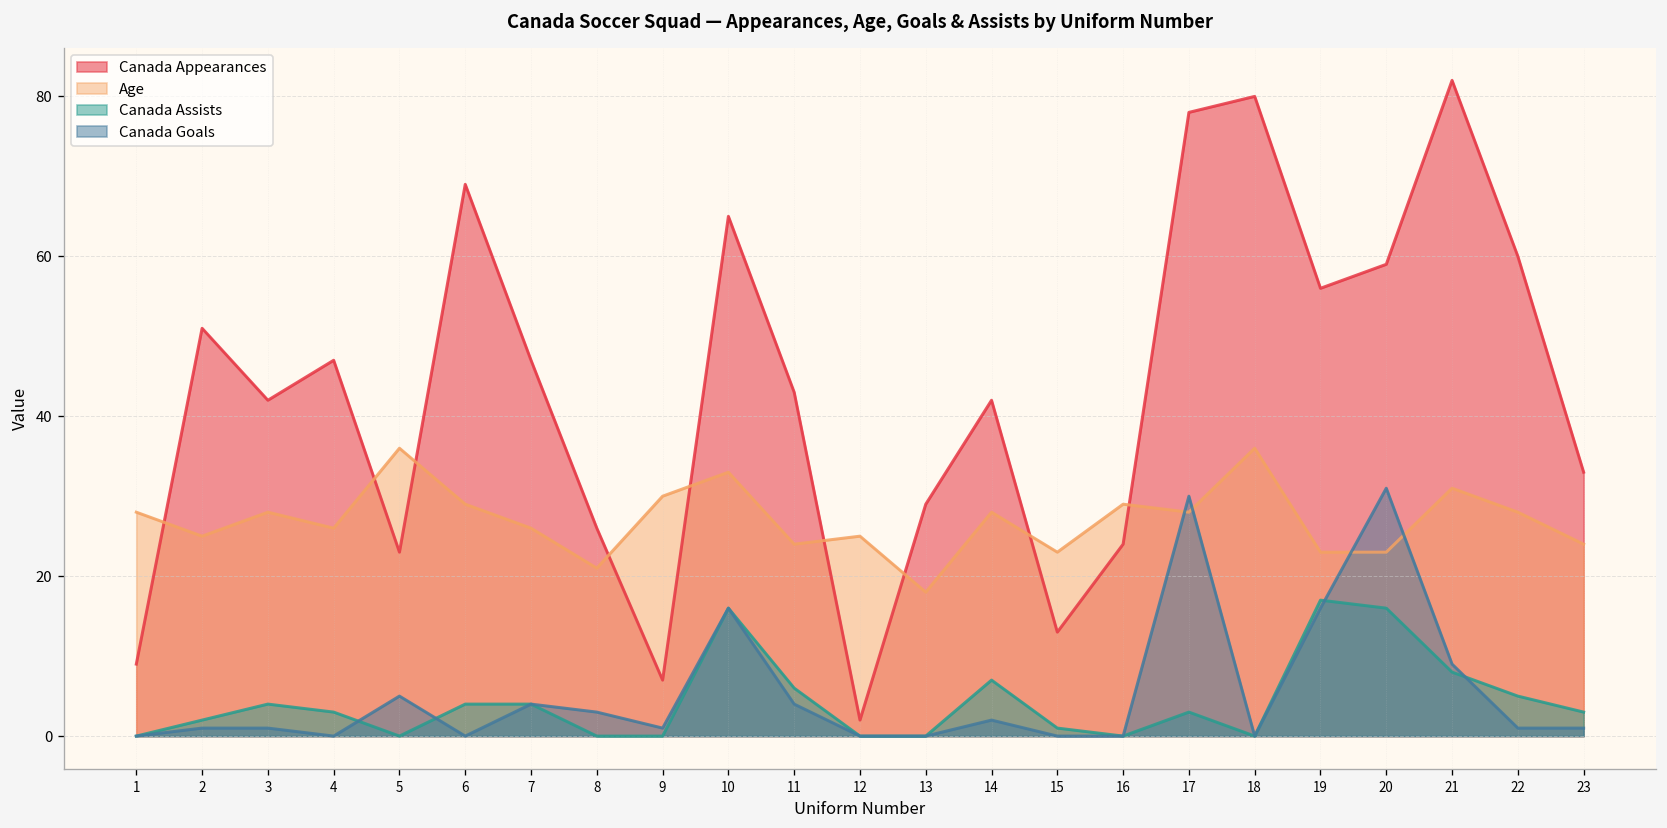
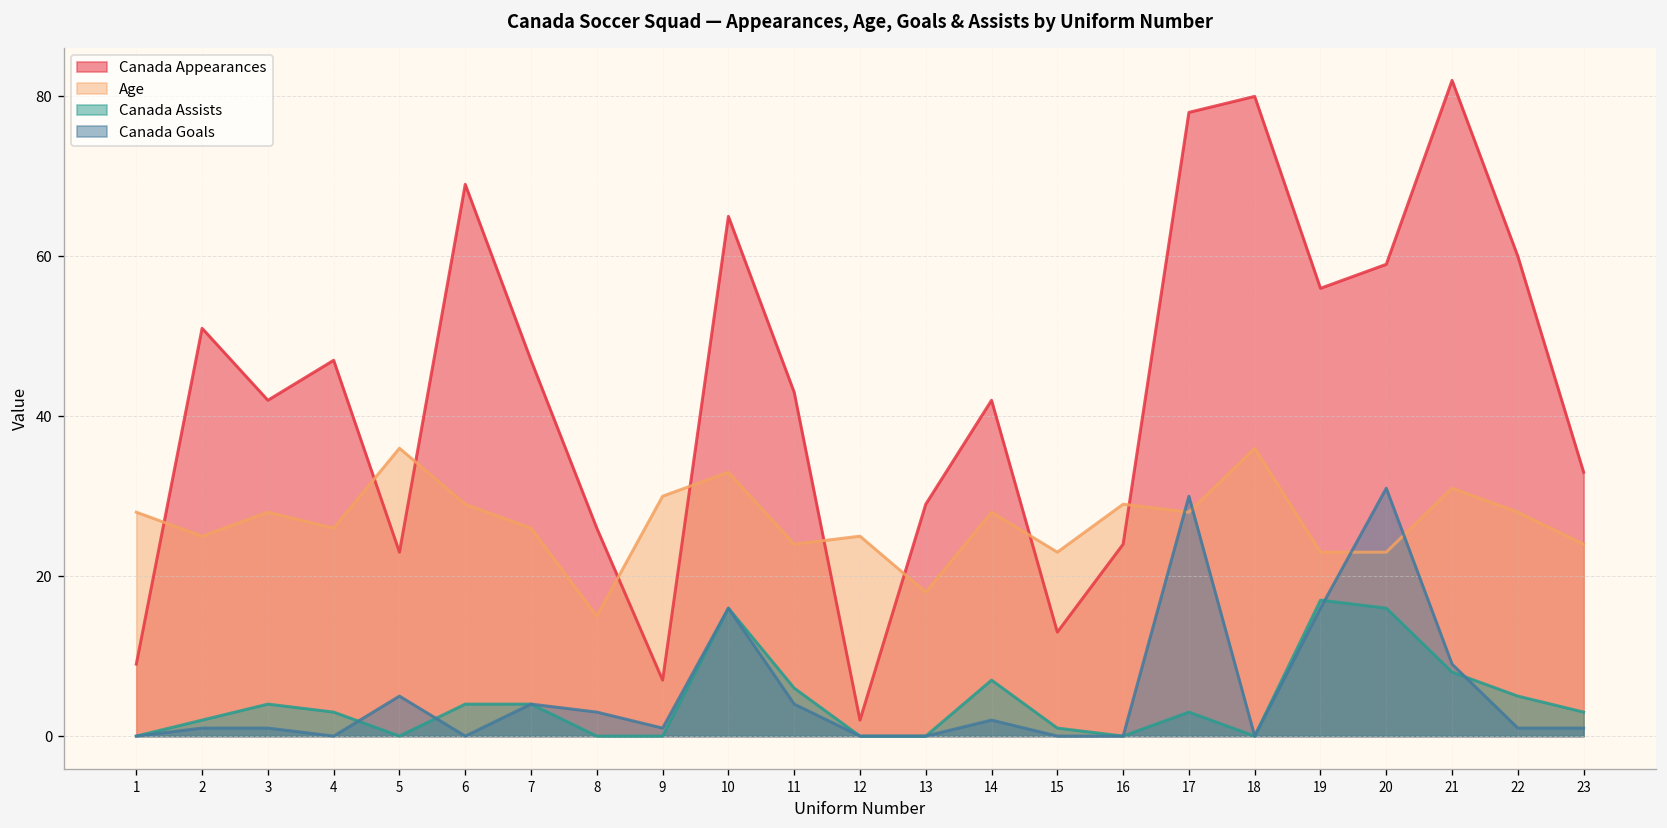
Age, 8: 21 -> 15
